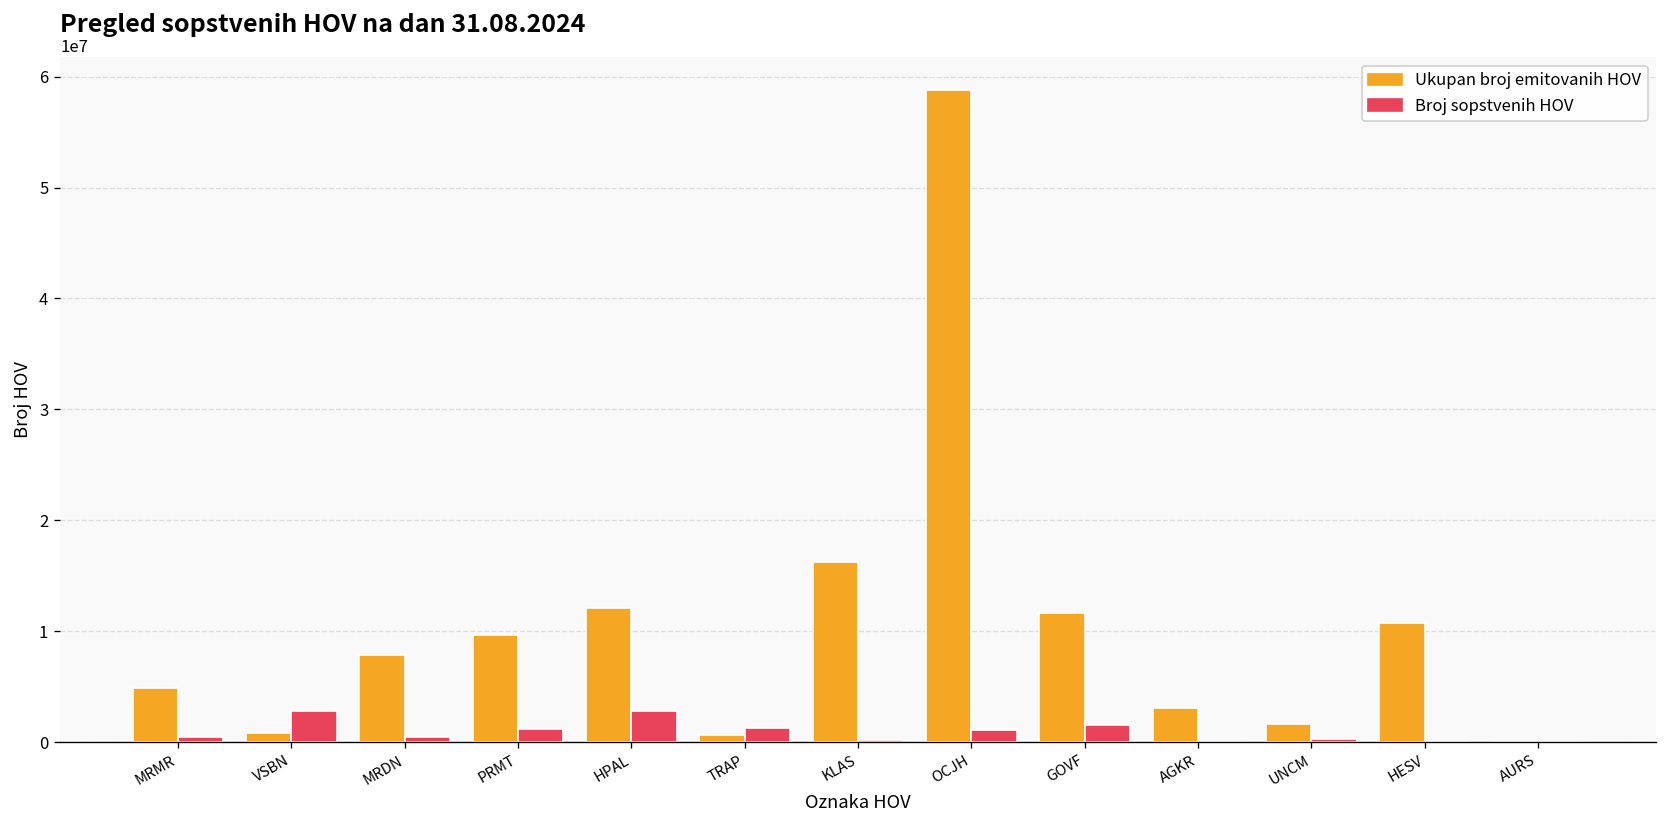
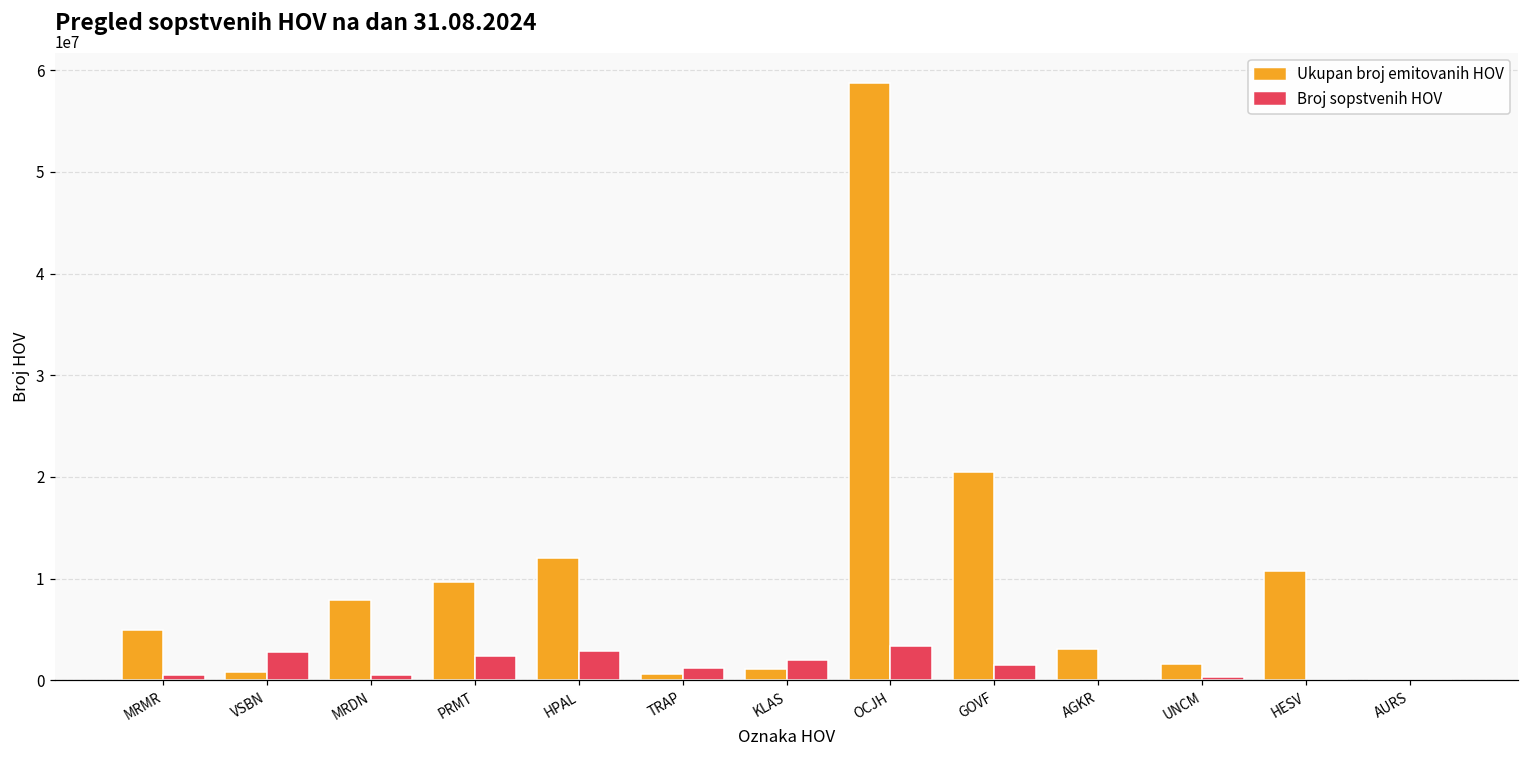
Broj sopstvenih HOV, PRMT: 1000000 -> 2000000
Ukupan broj emitovanih HOV, KLAS: 16000000 -> 1000000
Broj sopstvenih HOV, KLAS: 0 -> 2000000
Broj sopstvenih HOV, OCJH: 1000000 -> 3000000
Ukupan broj emitovanih HOV, GOVF: 12000000 -> 21000000
